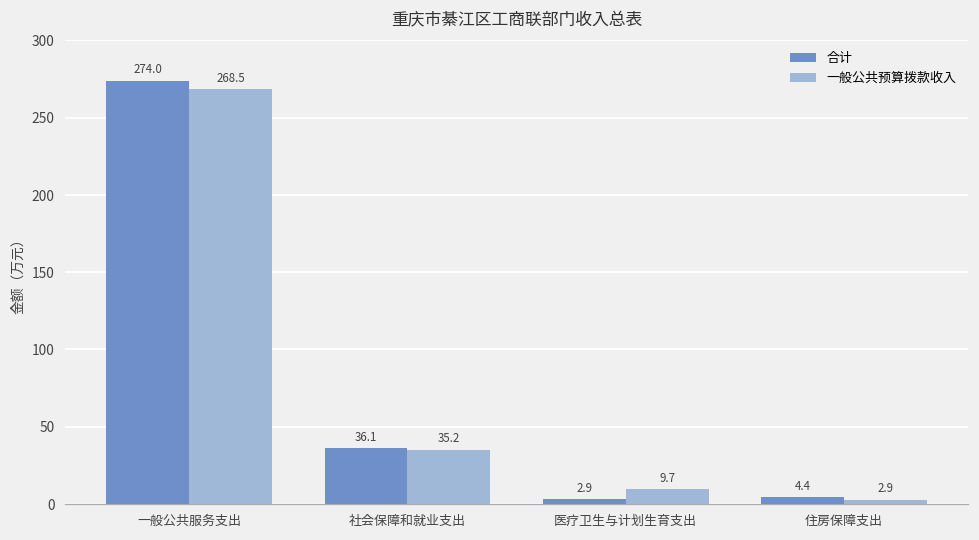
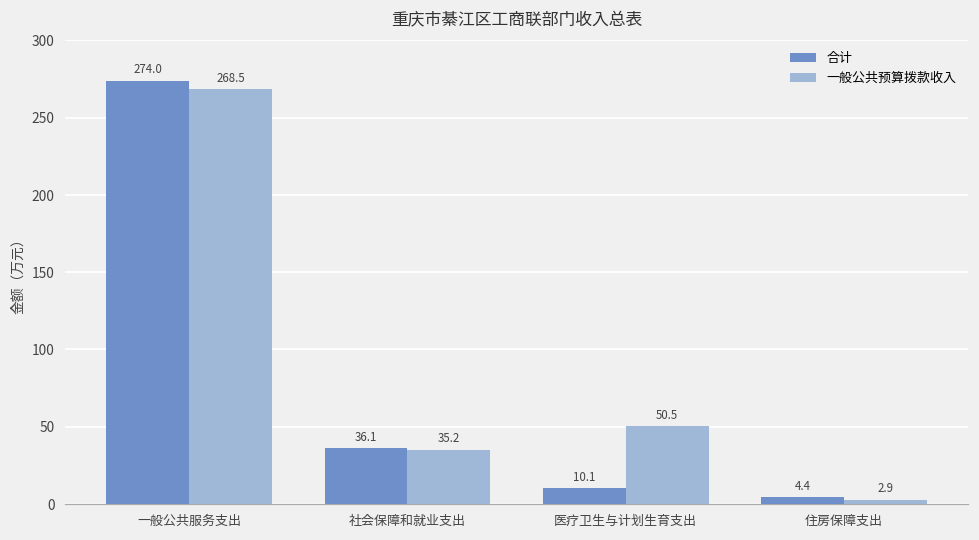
合计, 医疗卫生与计划生育支出: 2.9 -> 10.1
一般公共预算拨款收入, 医疗卫生与计划生育支出: 9.7 -> 50.5
